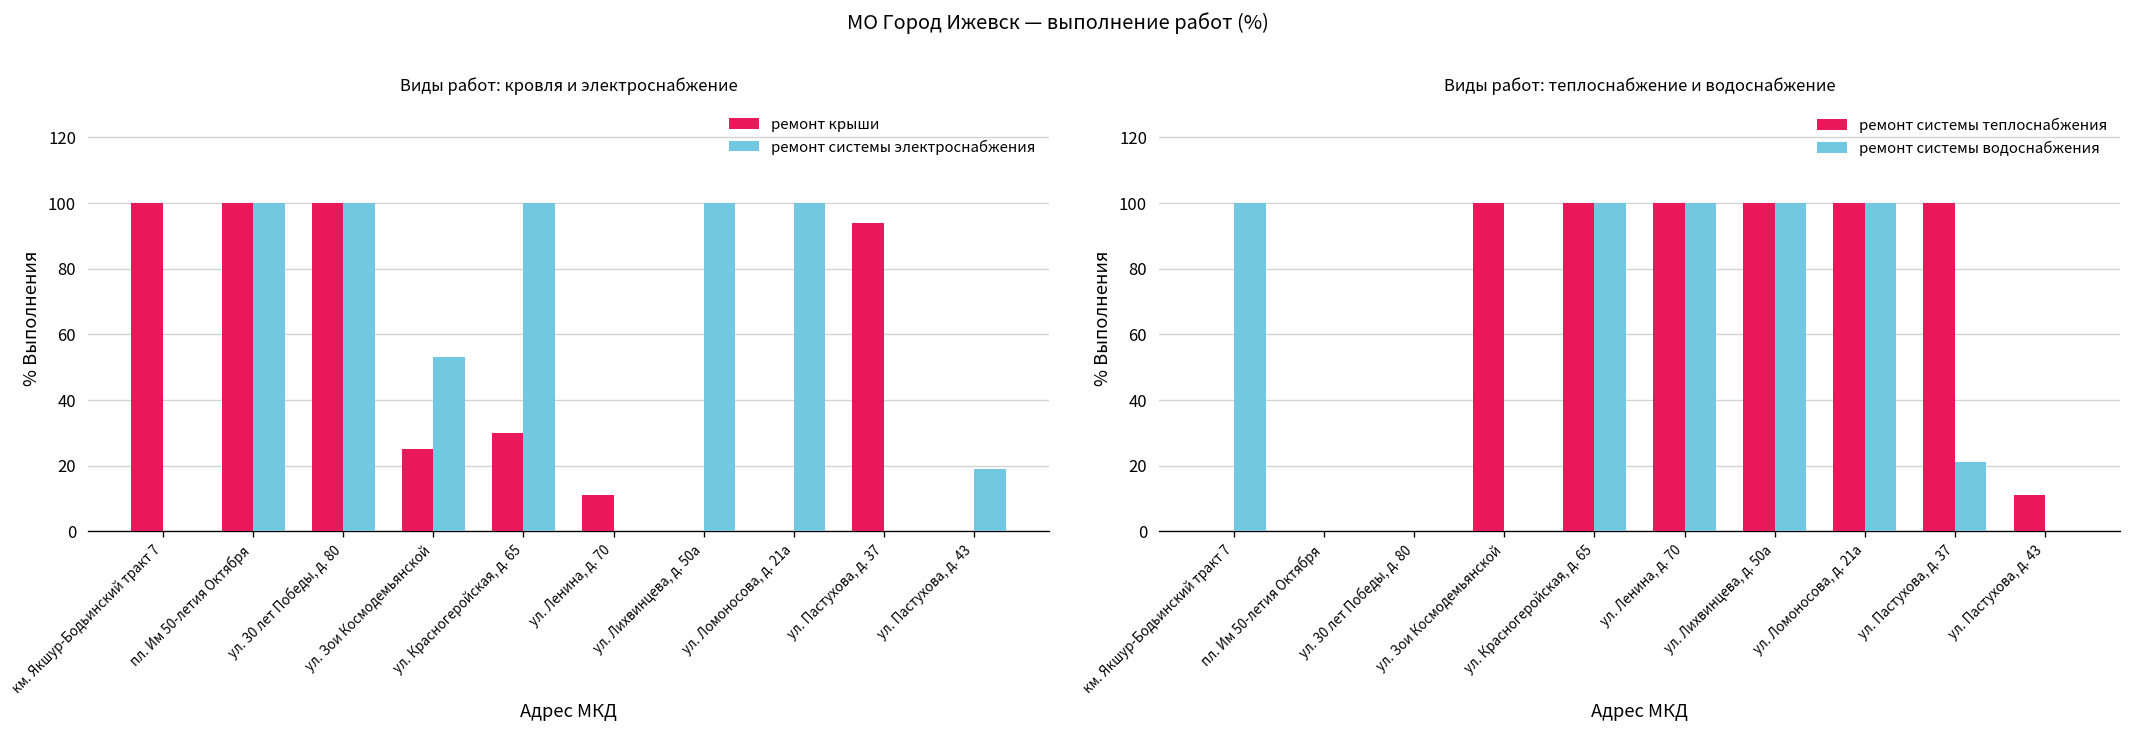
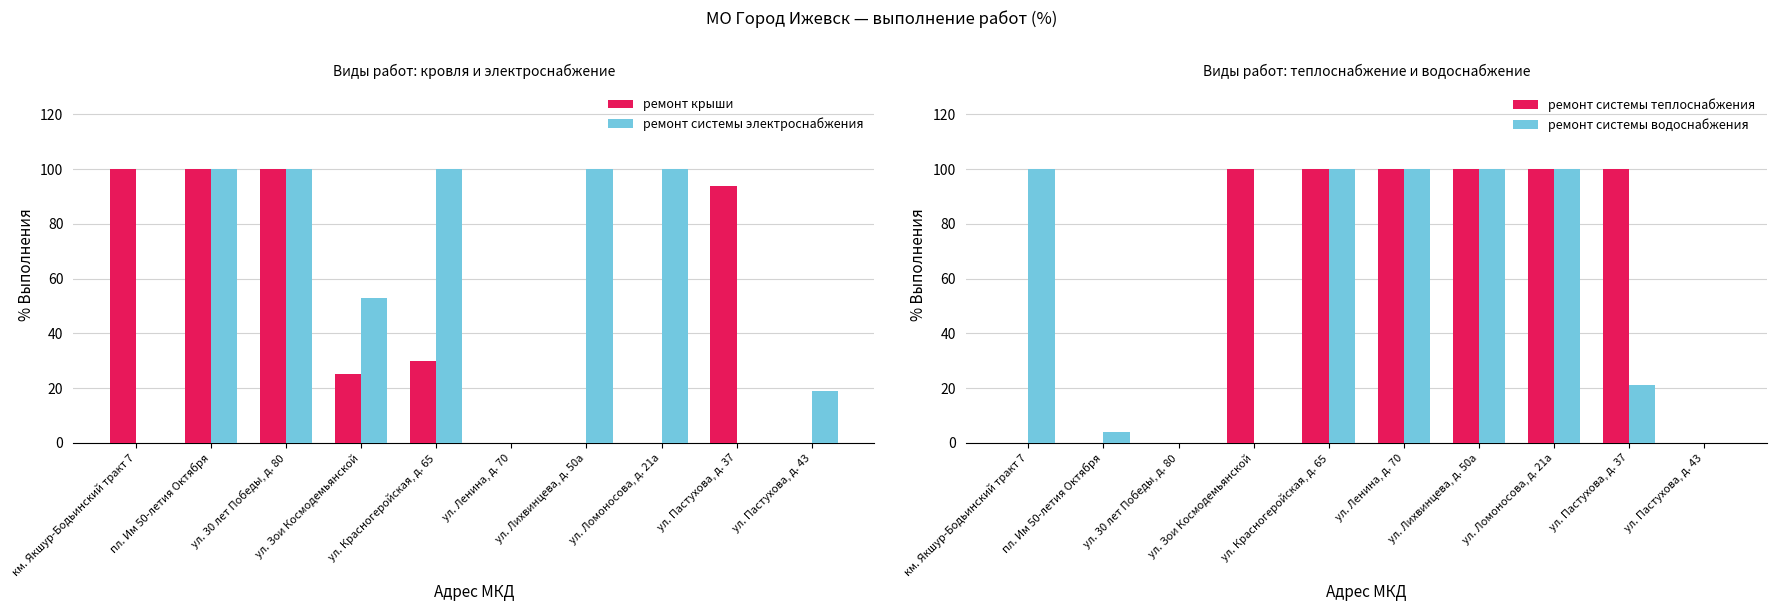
Виды работ: кровля и электроснабжение, ремонт крыши, ул. Ленина, д. 70: 11 -> 0
Виды работ: теплоснабжение и водоснабжение, ремонт системы водоснабжения, пл. Им 50-летия Октября: 0 -> 4
Виды работ: теплоснабжение и водоснабжение, ремонт системы теплоснабжения, ул. Пастухова, д. 43: 11 -> 0
